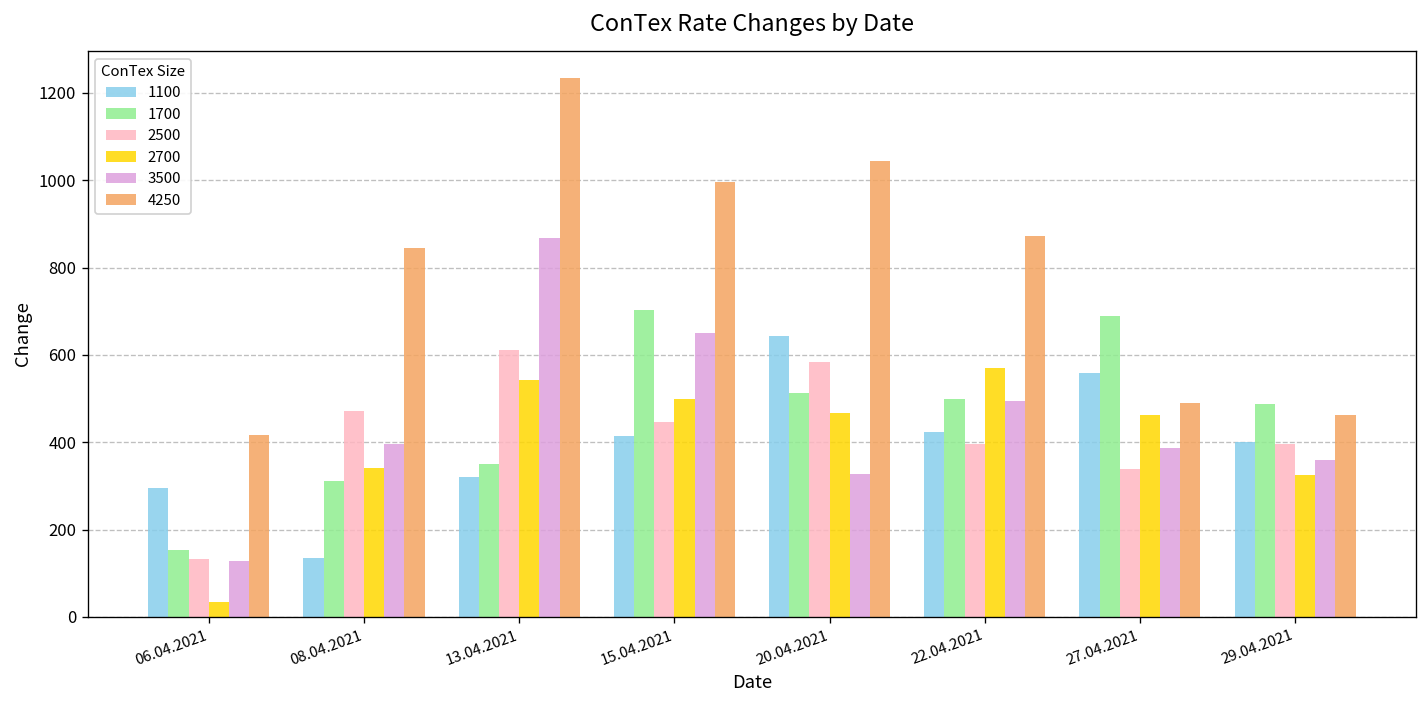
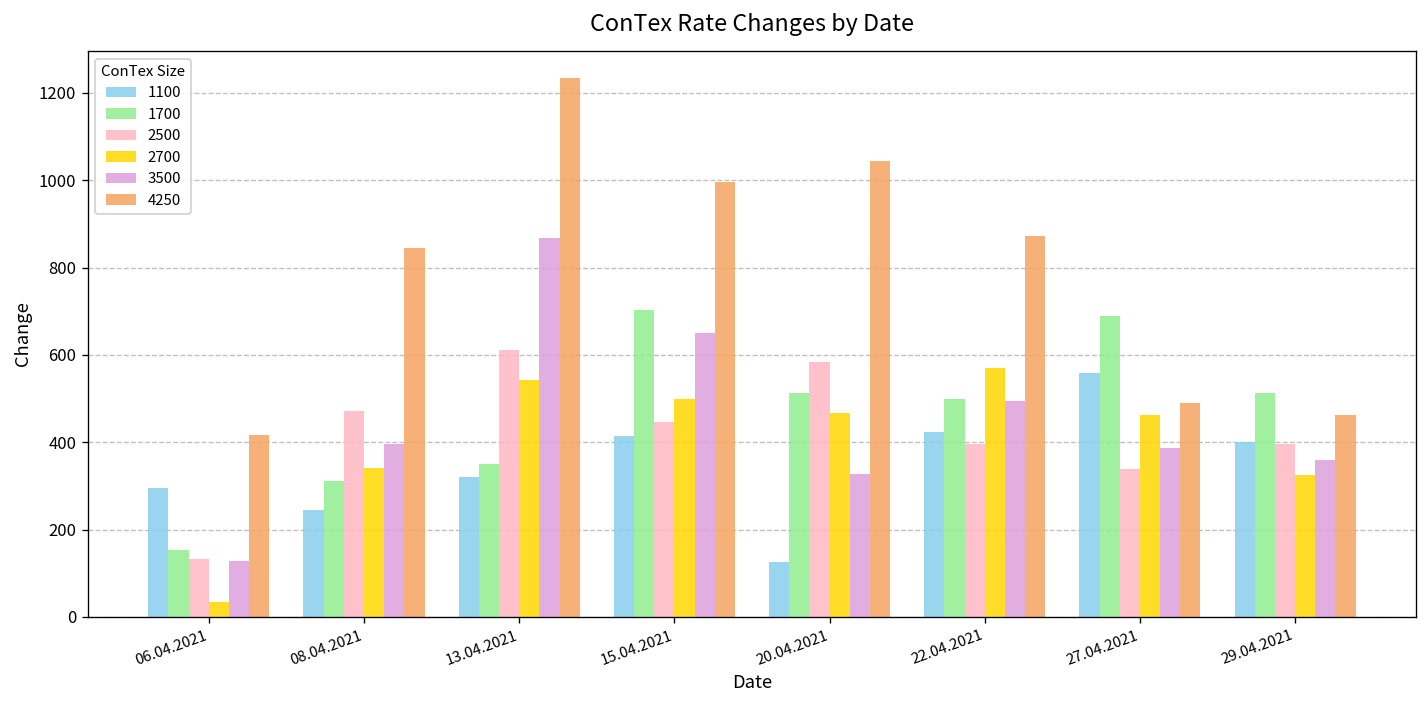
1100, 08.04.2021: 130 -> 240
1100, 20.04.2021: 640 -> 130
1700, 29.04.2021: 490 -> 510
